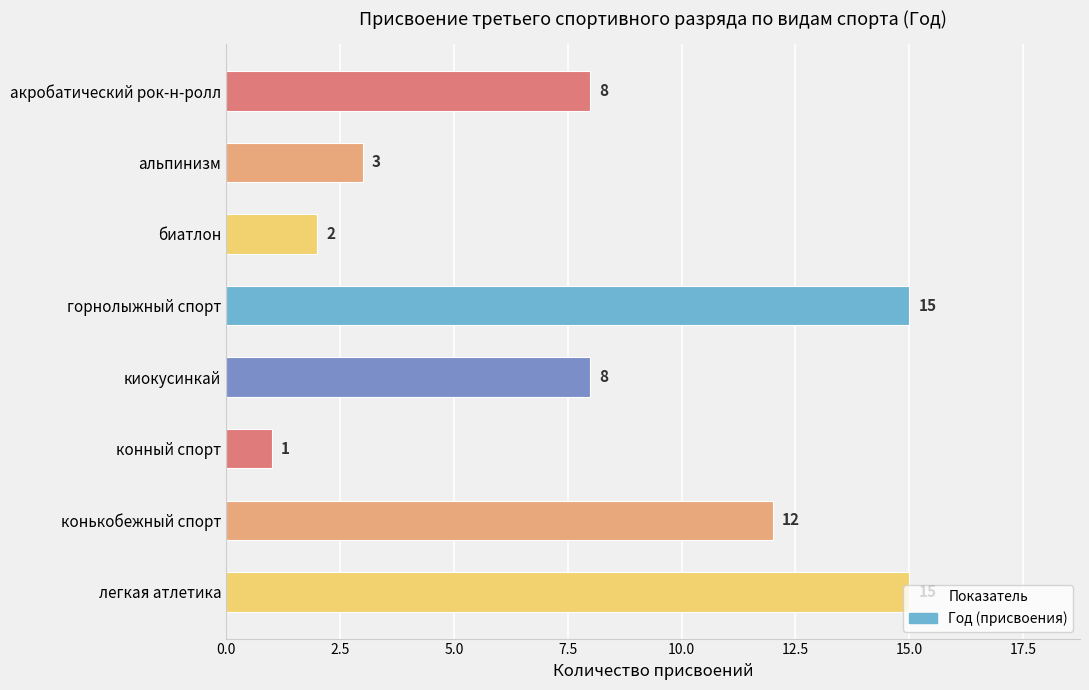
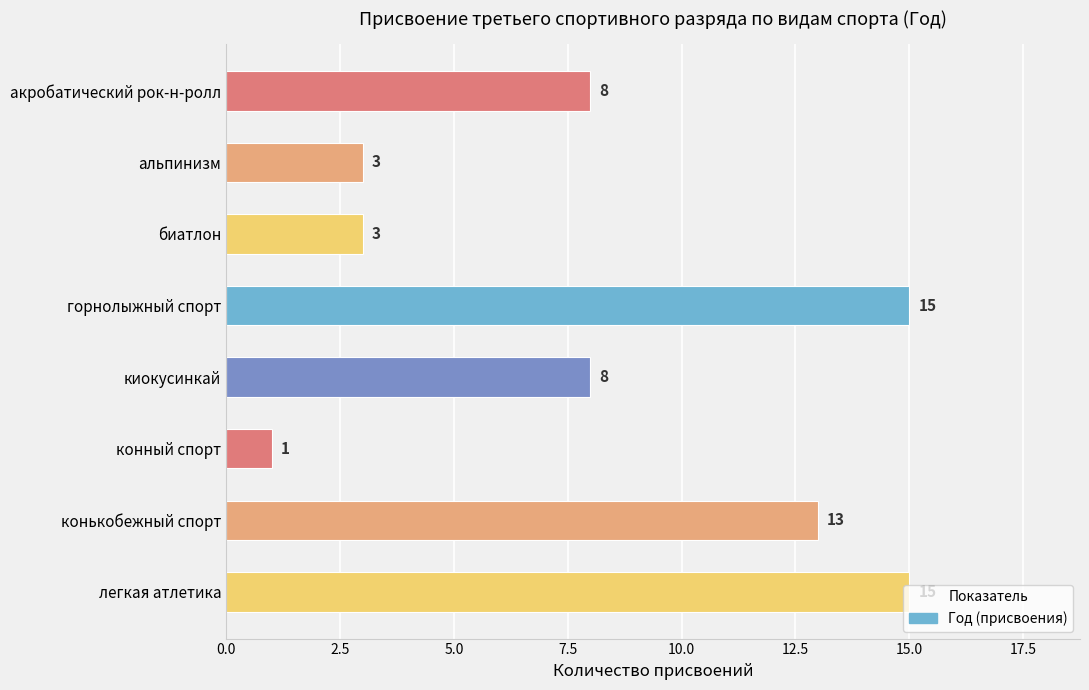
биатлон: 2 -> 3
конькобежный спорт: 12 -> 13
